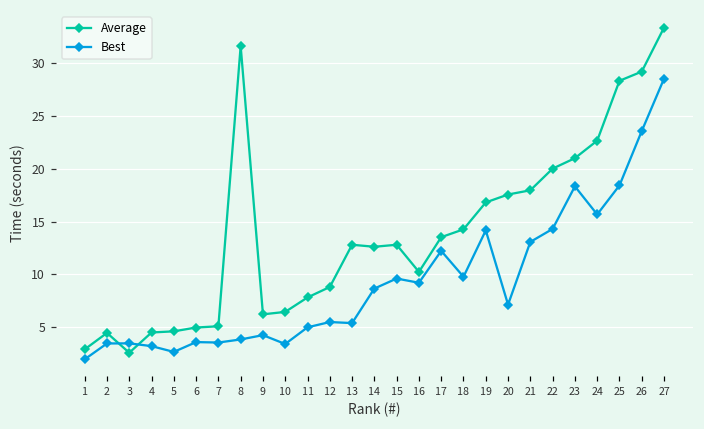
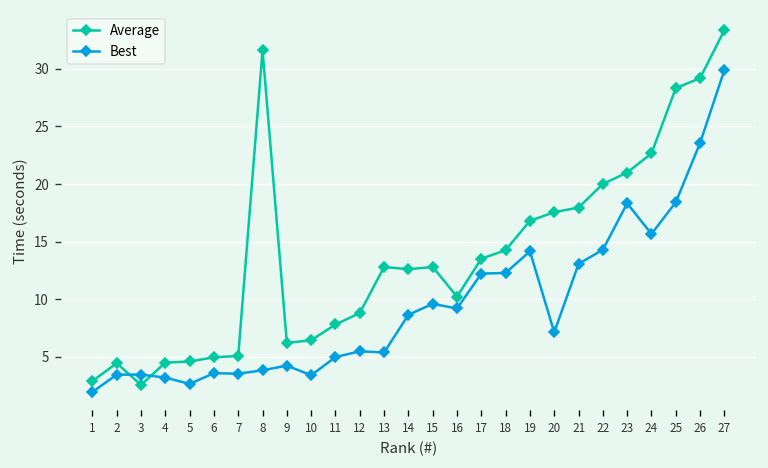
Best, 18: 10 -> 12
Best, 27: 29 -> 30
